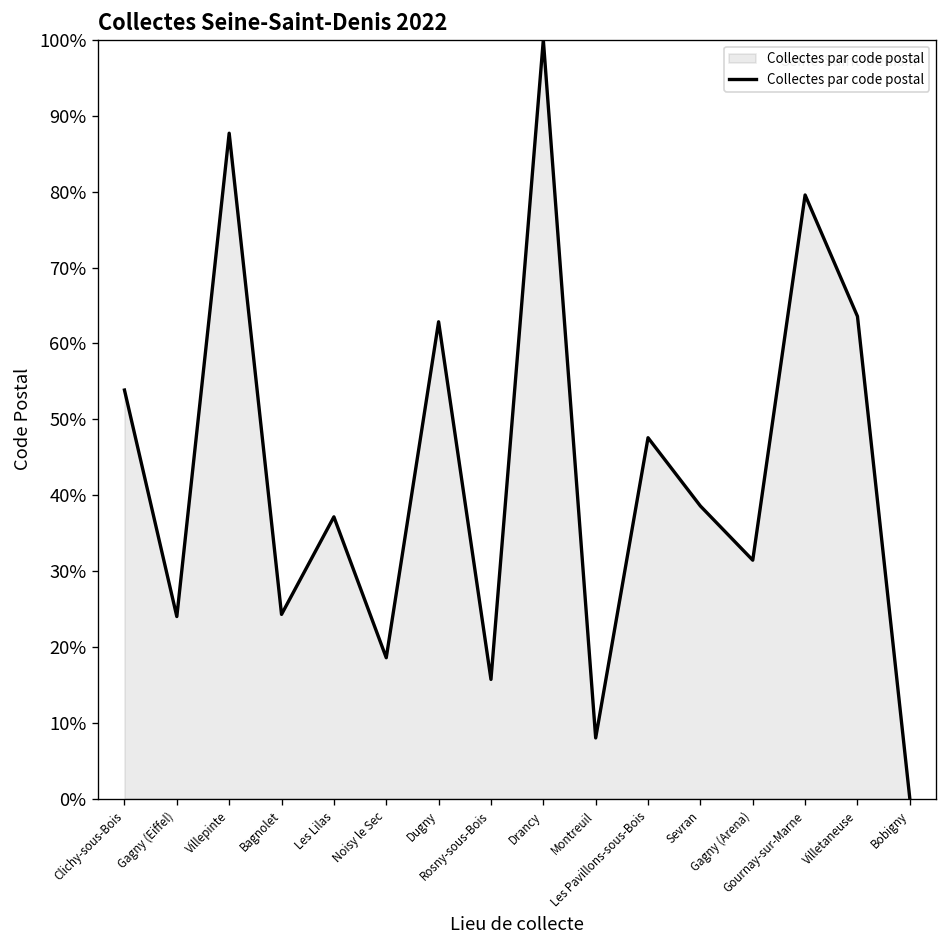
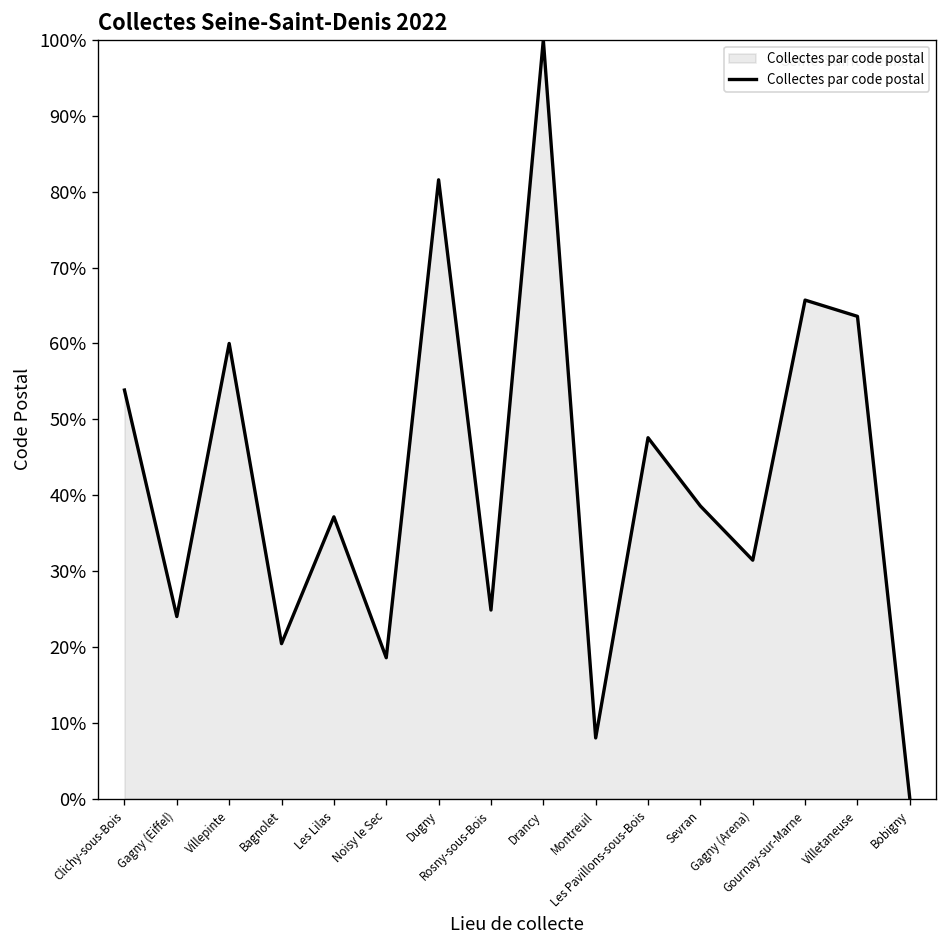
Villepinte: 88% -> 60%
Bagnolet: 24% -> 20%
Dugny: 63% -> 82%
Rosny-sous-Bois: 16% -> 25%
Gournay-sur-Marne: 80% -> 66%
